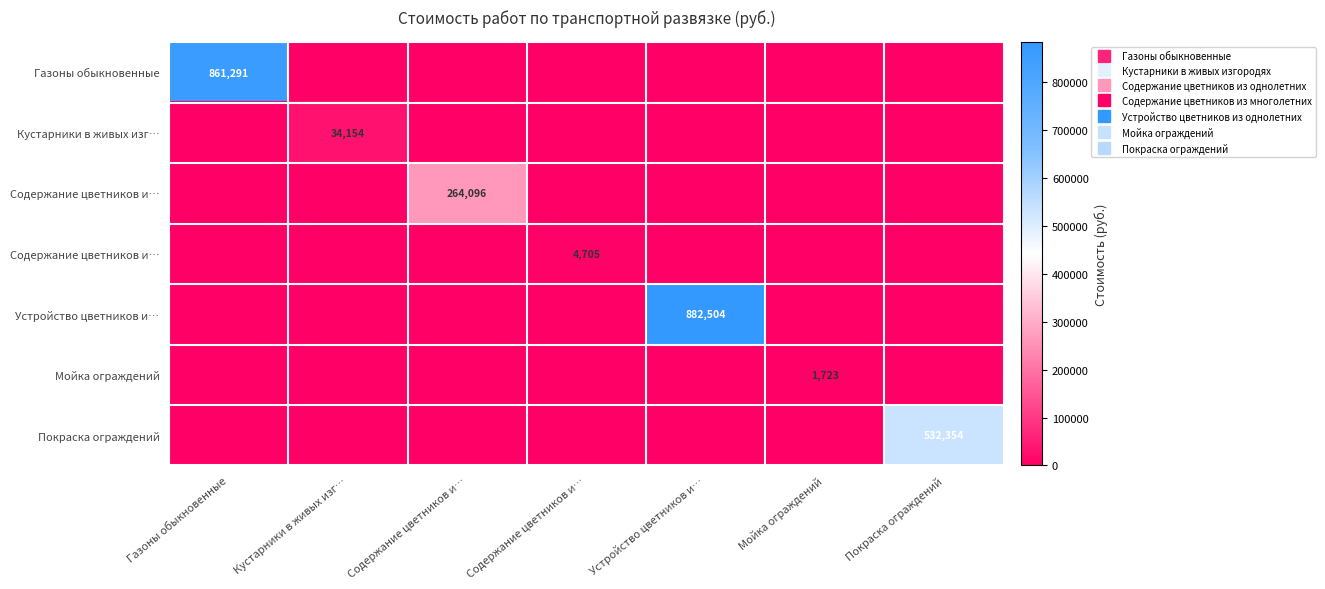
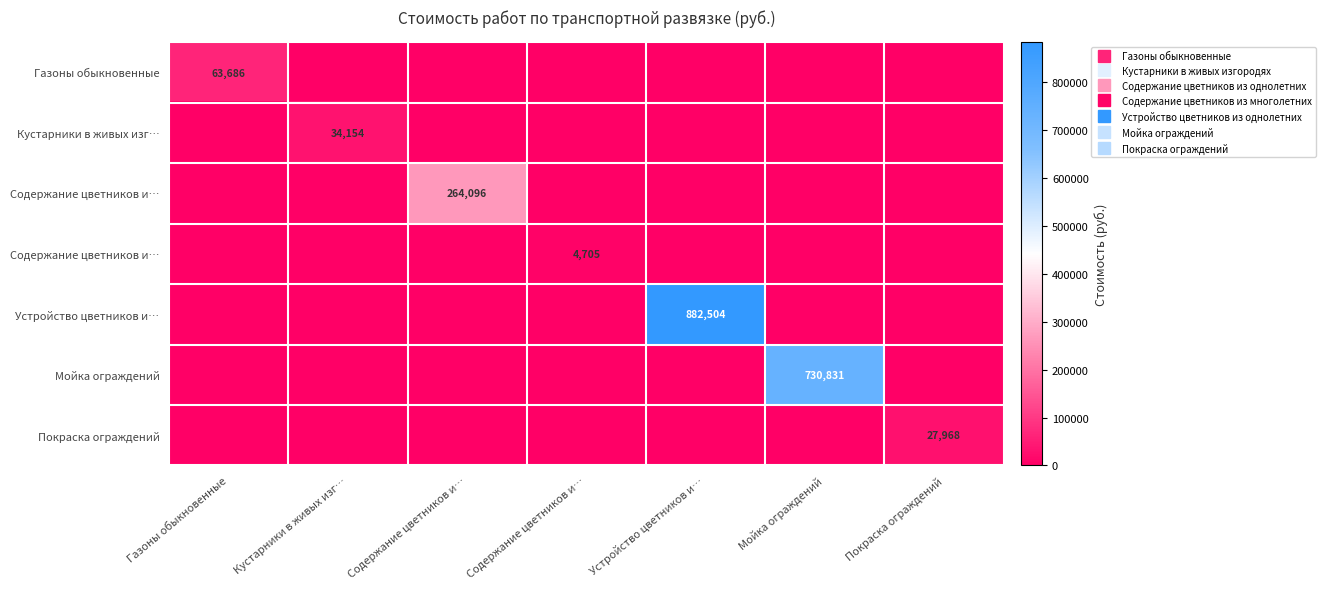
Газоны обыкновенные, Газоны обыкновенные: 861,291 -> 63,686
Мойка ограждений, Мойка ограждений: 1,723 -> 730,831
Покраска ограждений, Покраска ограждений: 532,354 -> 27,968
